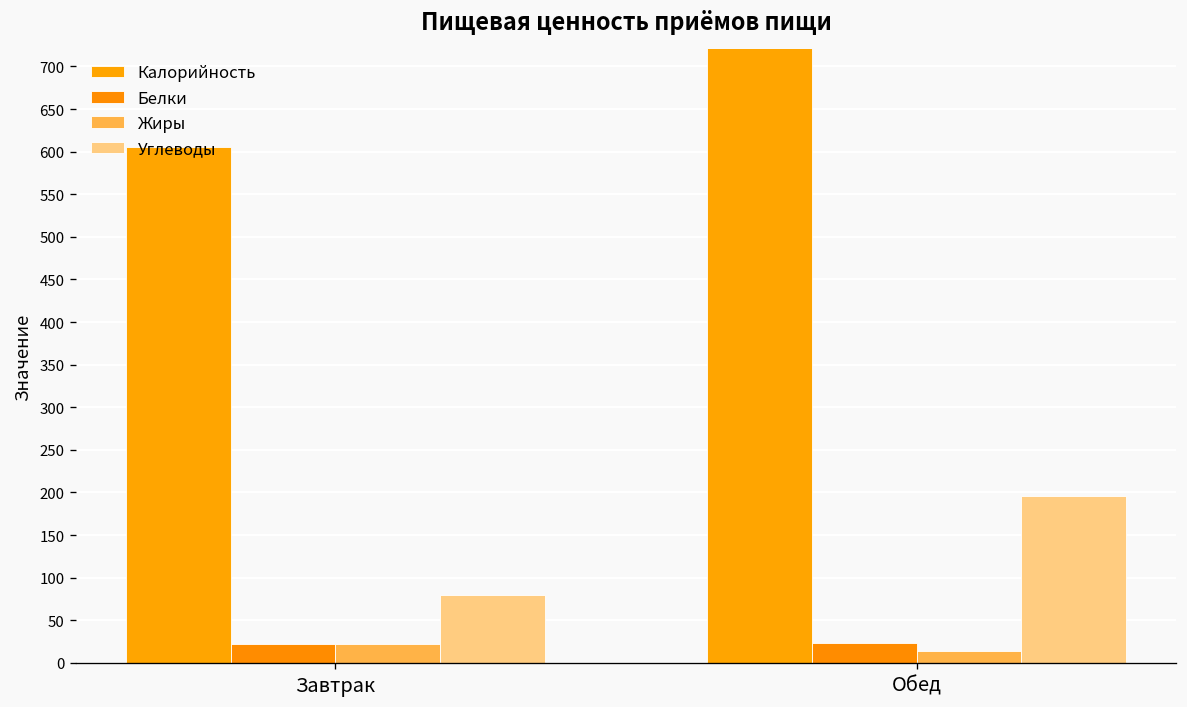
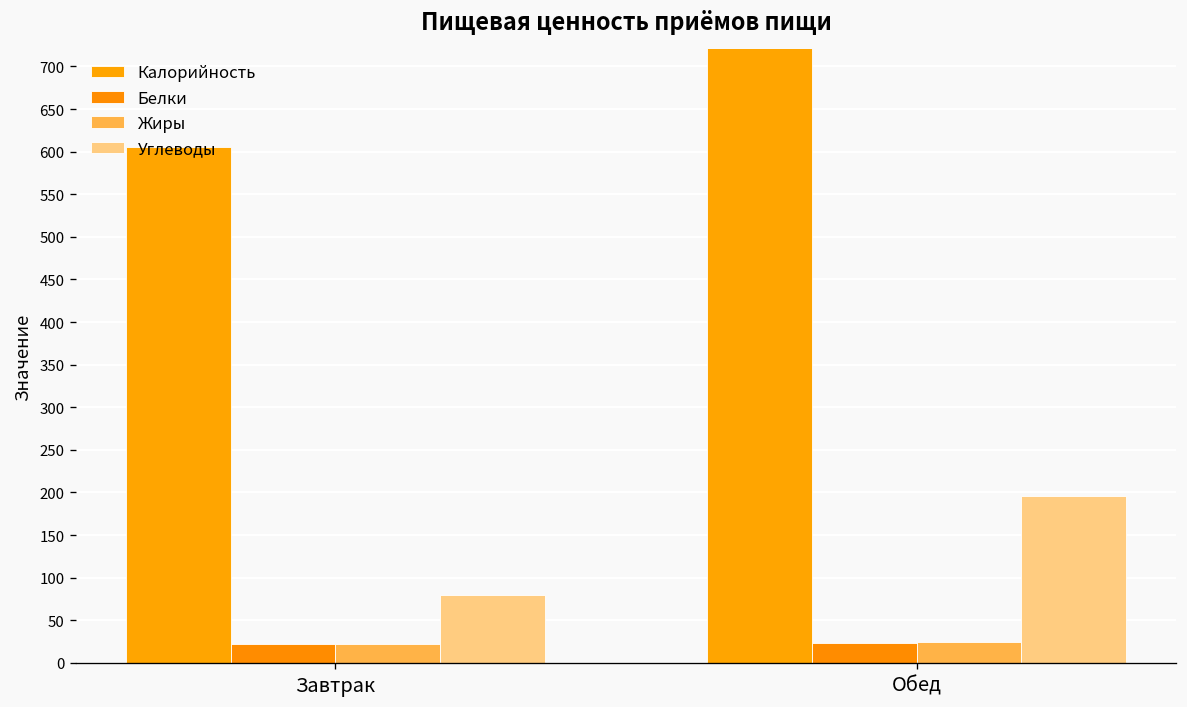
Жиры, Обед: 10 -> 30
